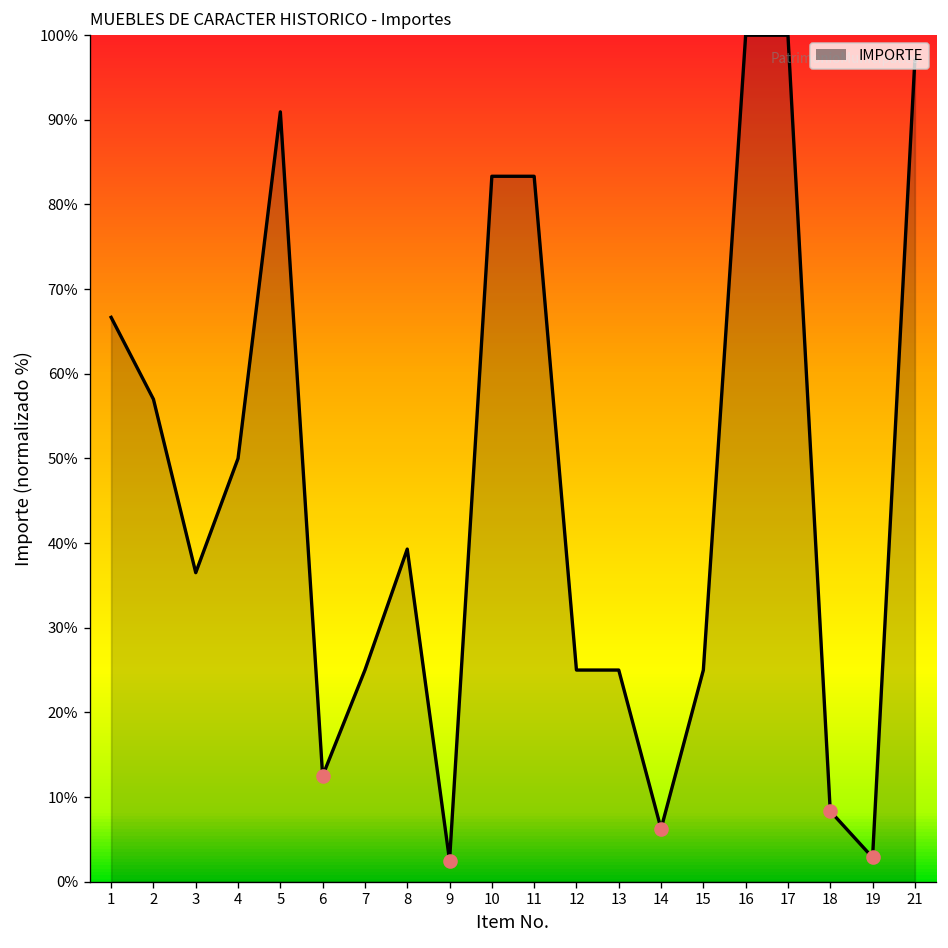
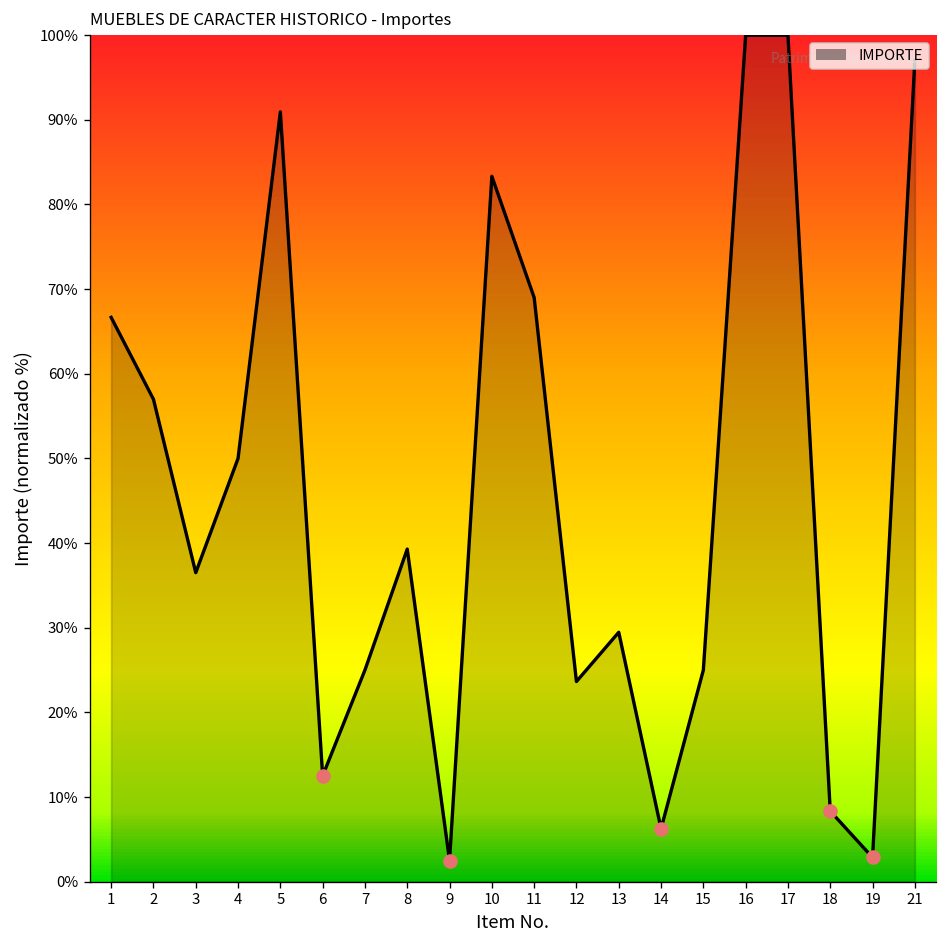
IMPORTE, 11: 83% -> 69%
IMPORTE, 12: 25% -> 24%
IMPORTE, 13: 25% -> 29%
